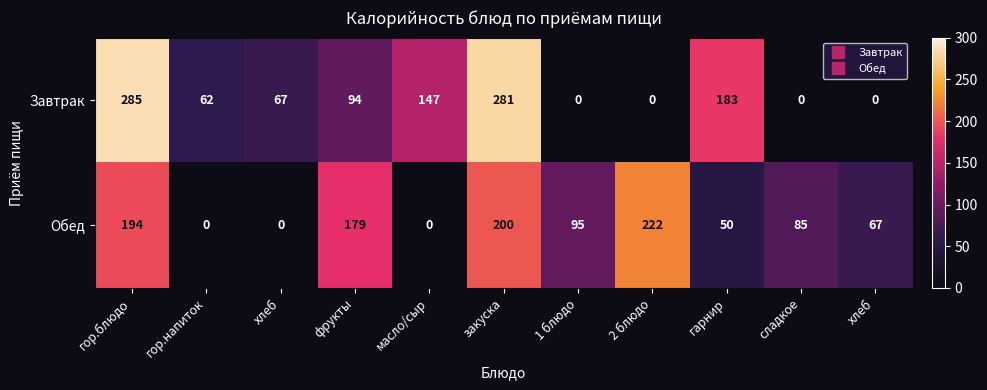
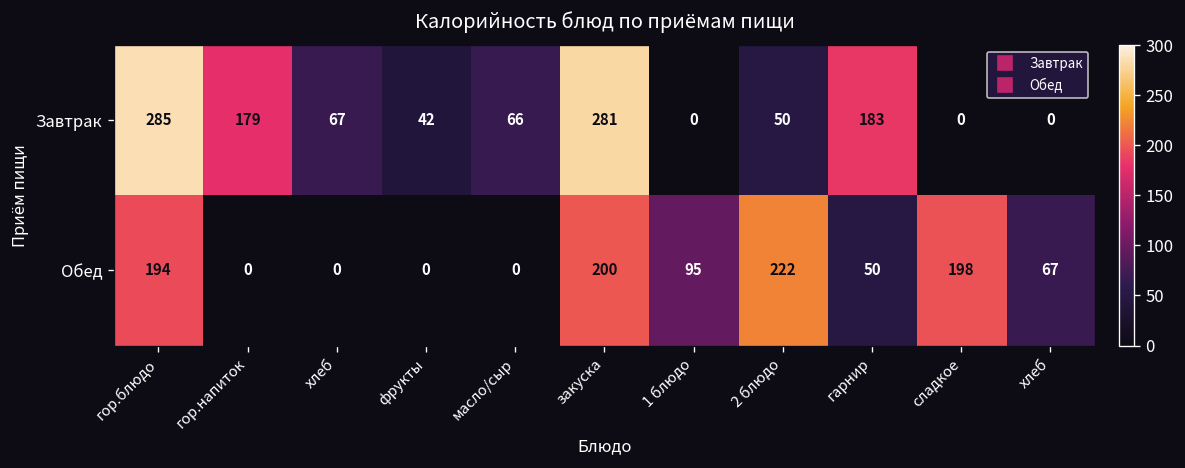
Завтрак, гор.напиток: 62 -> 179
Завтрак, фрукты: 94 -> 42
Завтрак, масло/сыр: 147 -> 66
Завтрак, 2 блюдо: 0 -> 50
Обед, фрукты: 179 -> 0
Обед, сладкое: 85 -> 198
